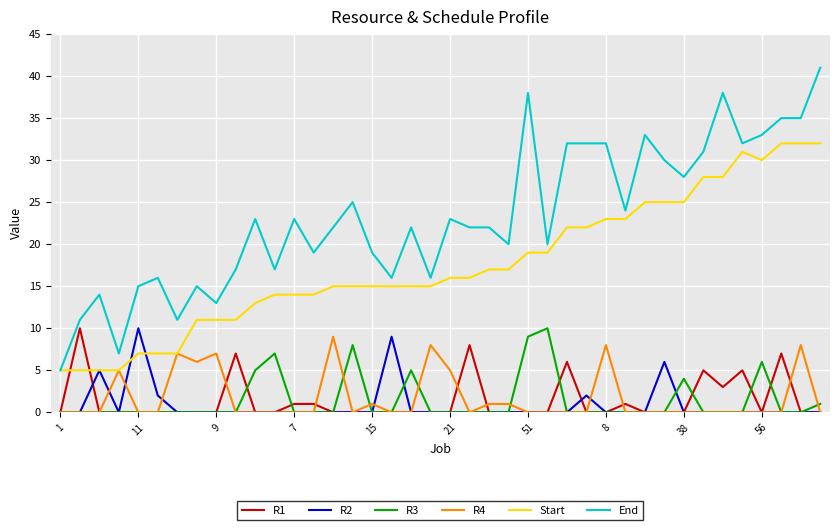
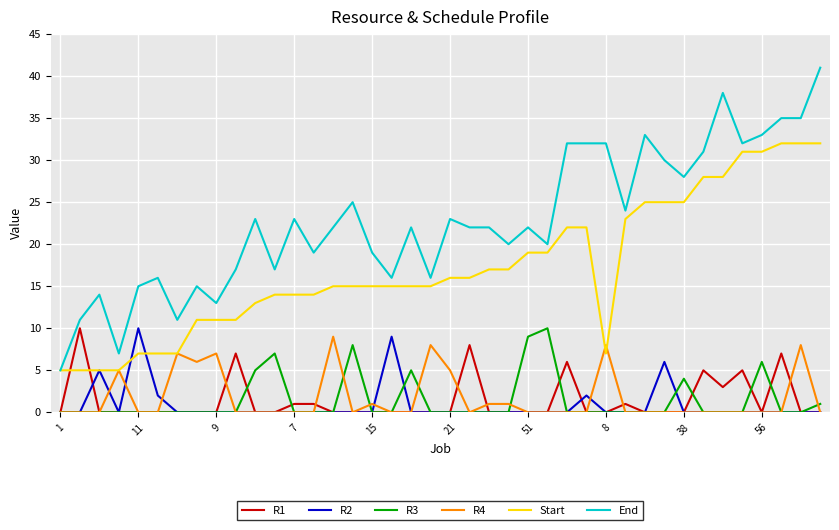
End, 51: 38 -> 22
Start, 8: 23 -> 7
Start, 56: 30 -> 31
